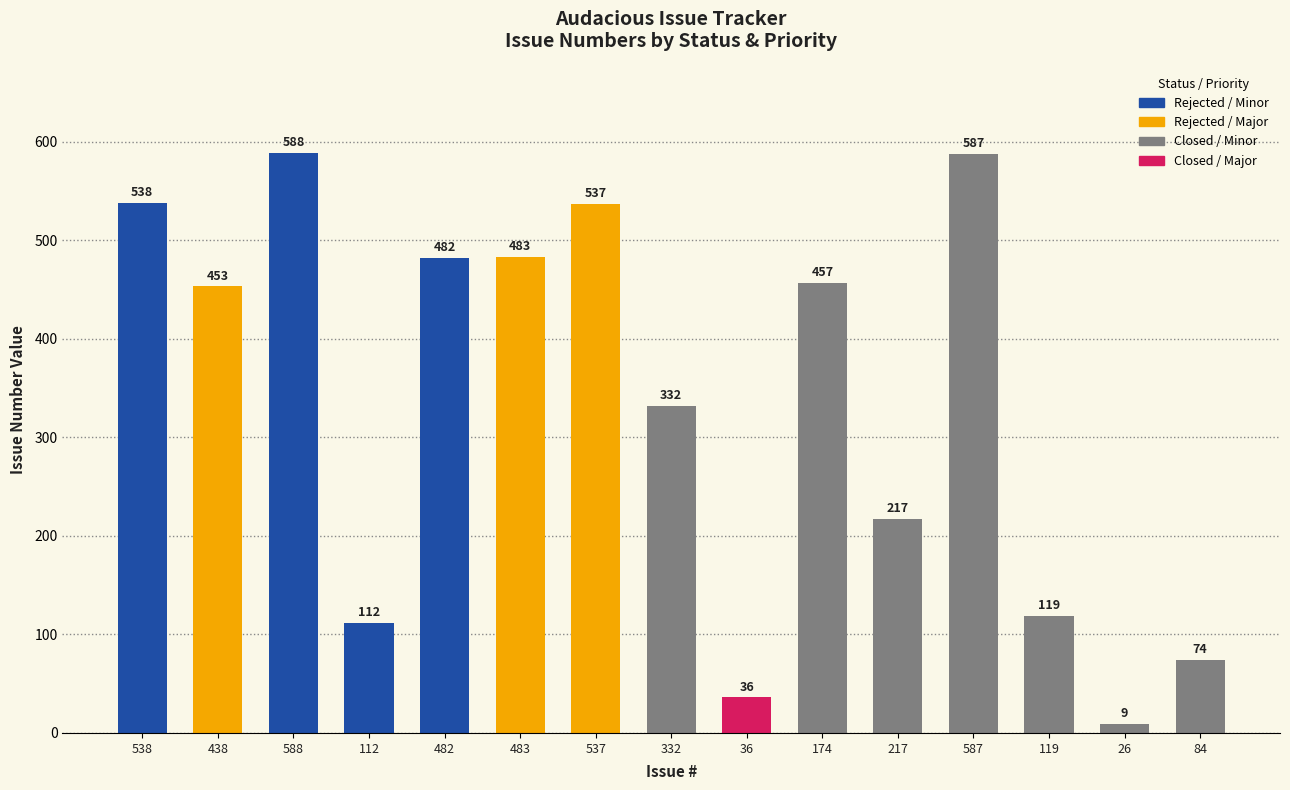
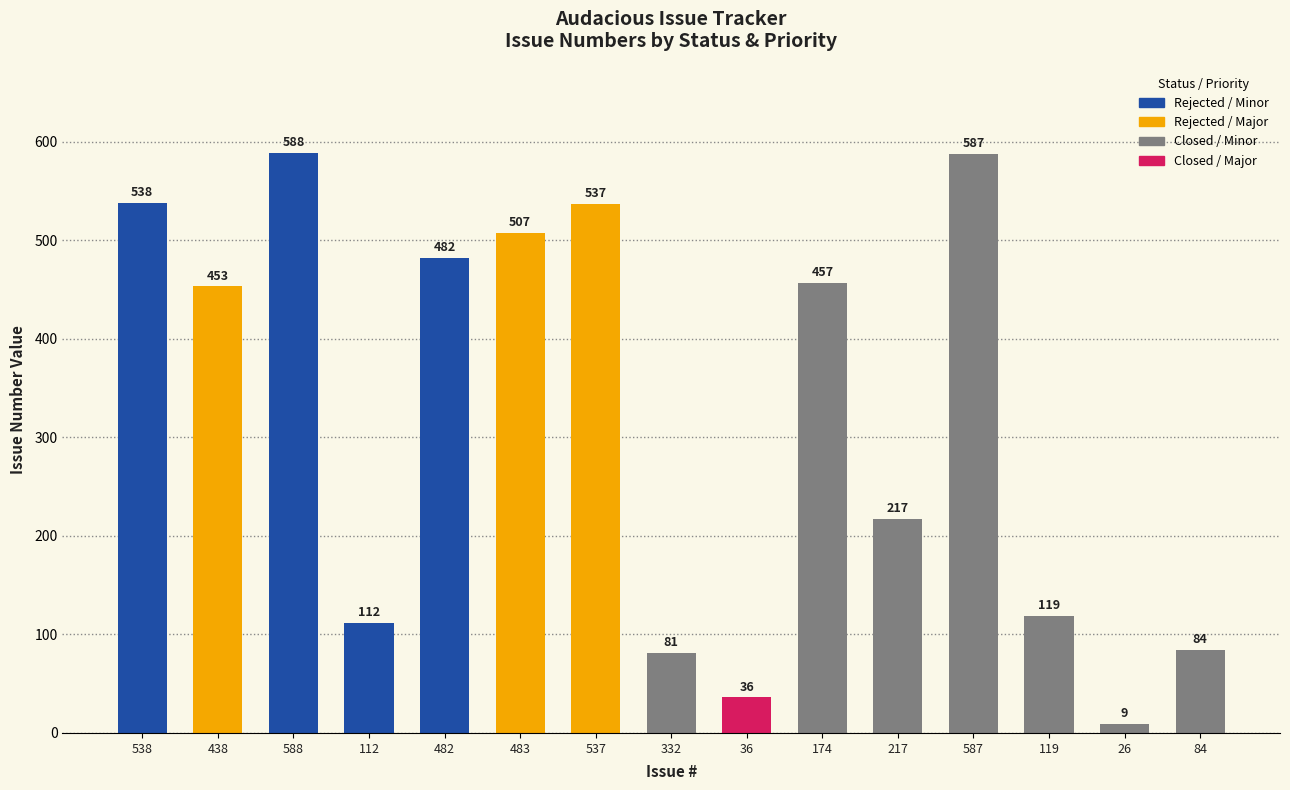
483: 483 -> 507
332: 332 -> 81
84: 74 -> 84
